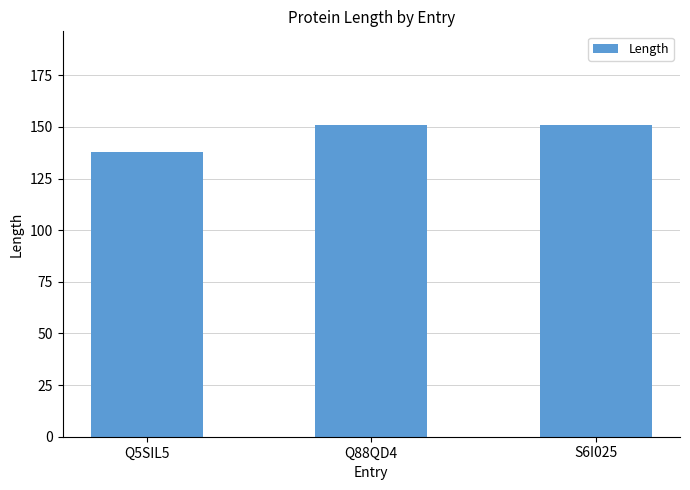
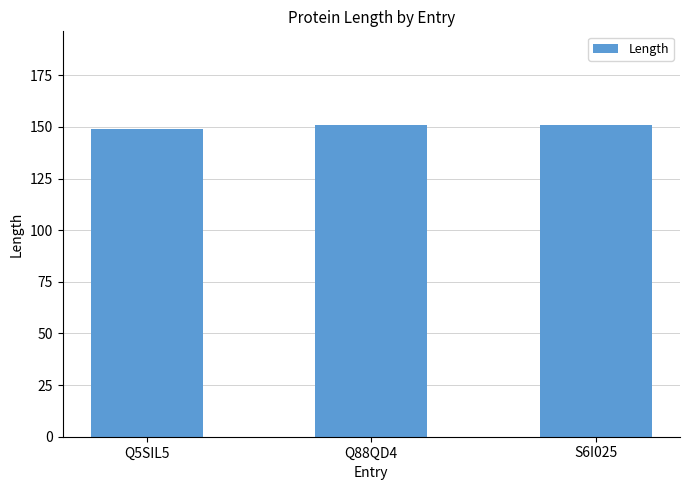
Q5SIL5: 138 -> 149
